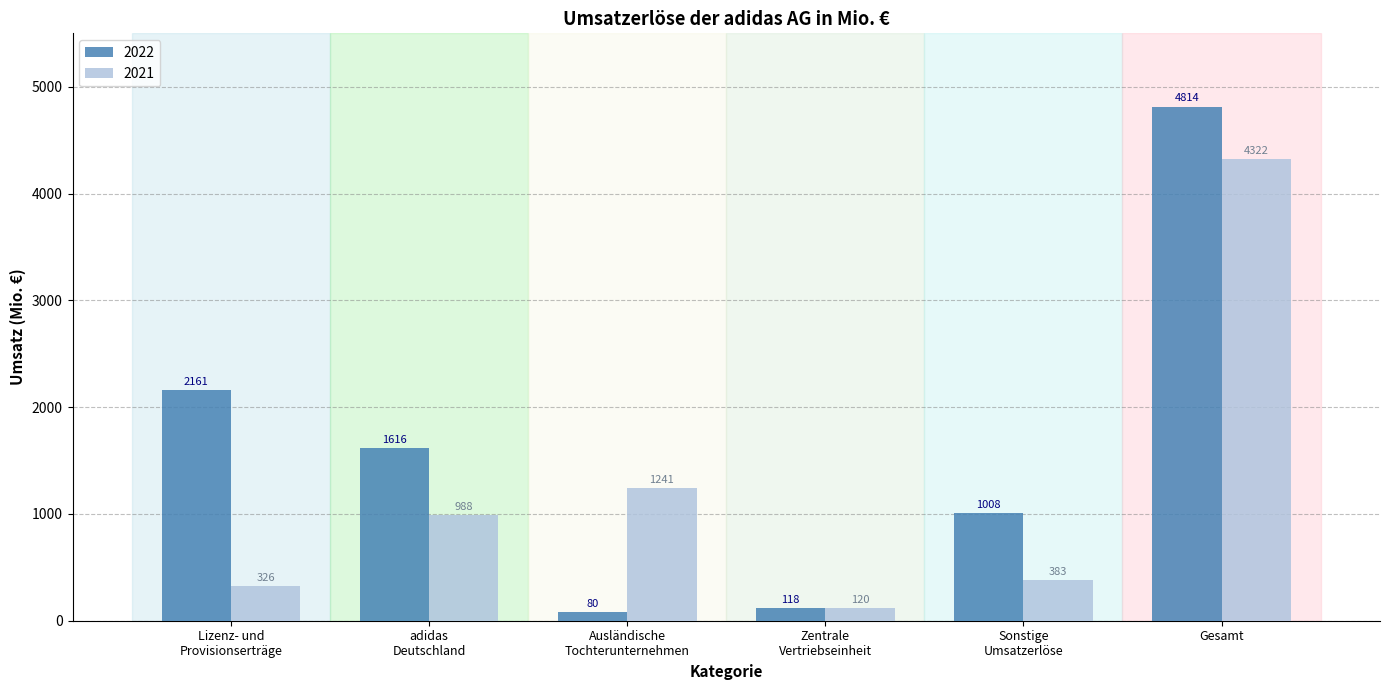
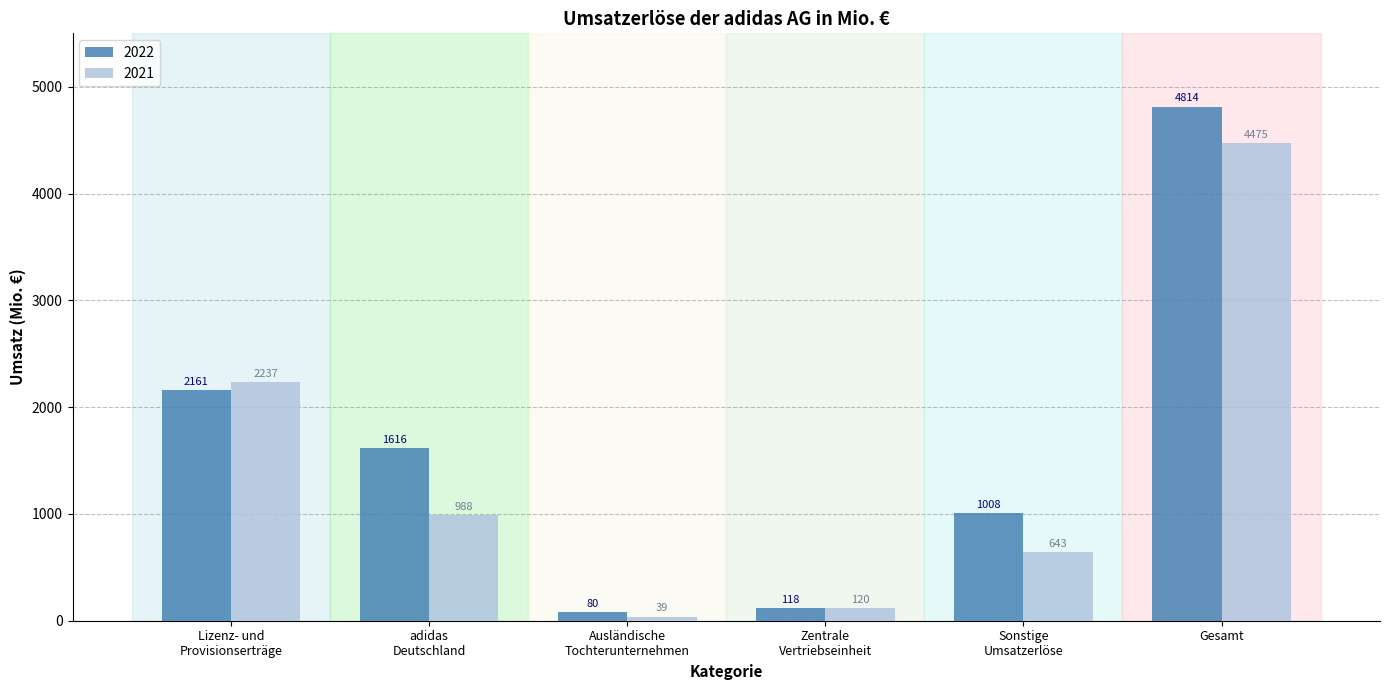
2021, Lizenz- und Provisionserträge: 326 -> 2237
2021, Ausländische Tochterunternehmen: 1241 -> 39
2021, Sonstige Umsatzerlöse: 383 -> 643
2021, Gesamt: 4322 -> 4475
